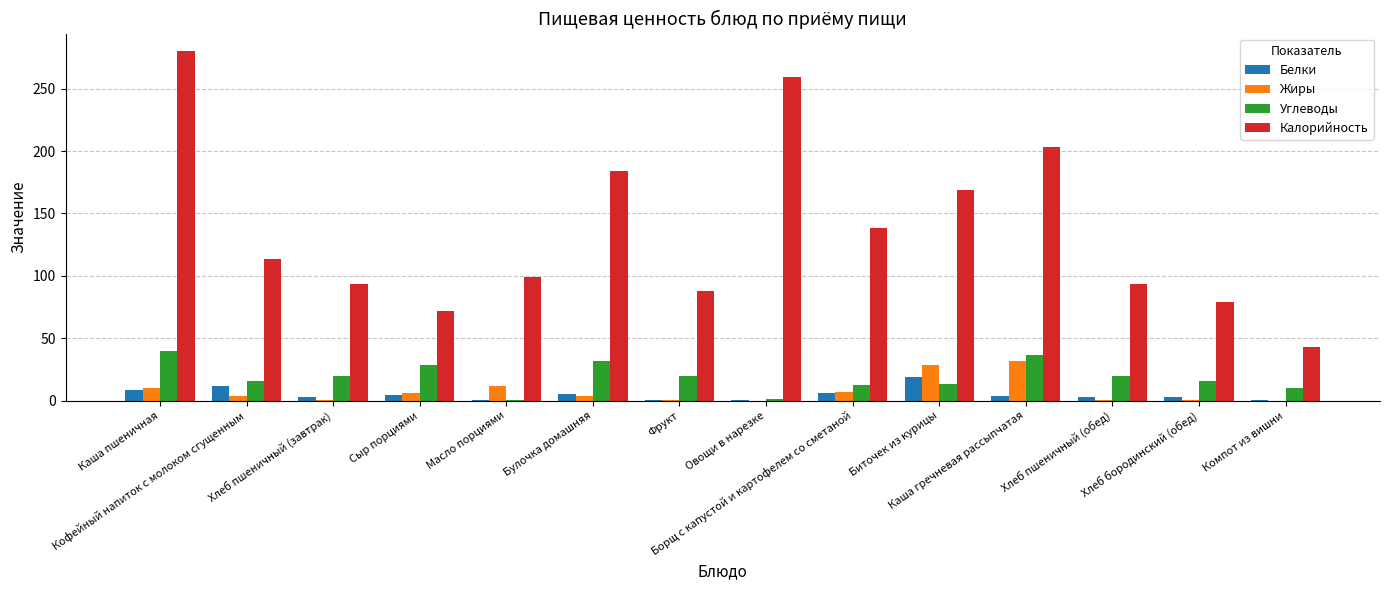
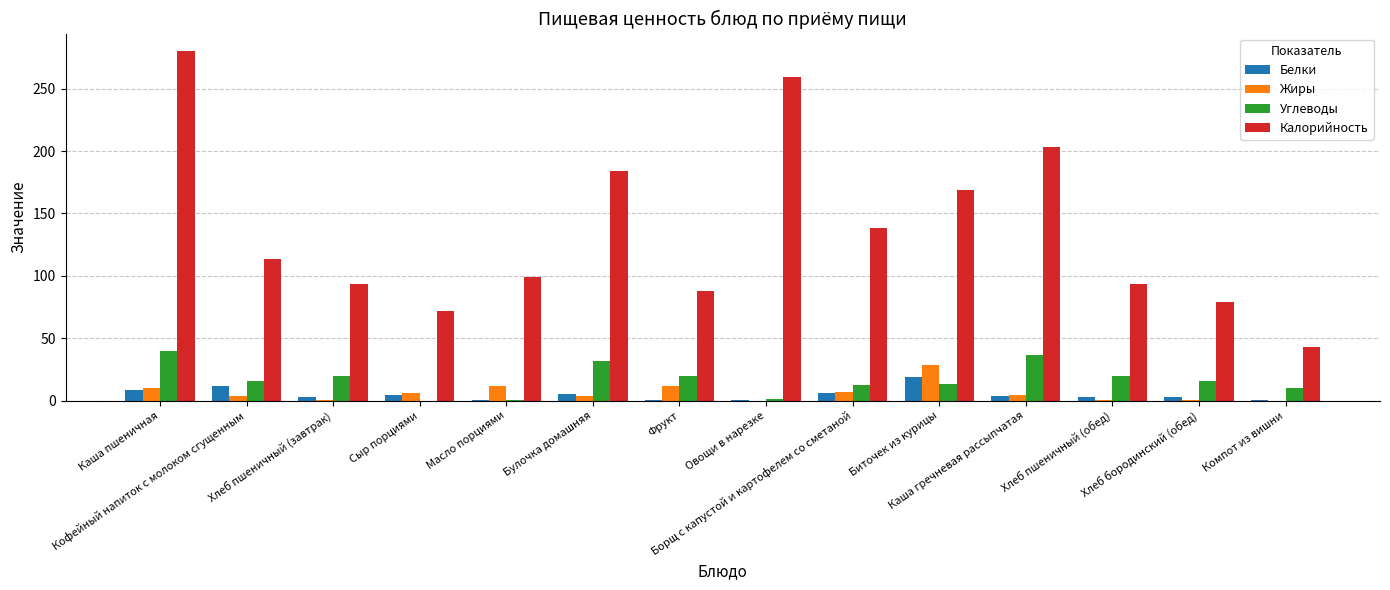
Углеводы, Сыр порциями: 29 -> 0
Жиры, Фрукт: 1 -> 12
Жиры, Каша гречневая рассыпчатая: 32 -> 5
